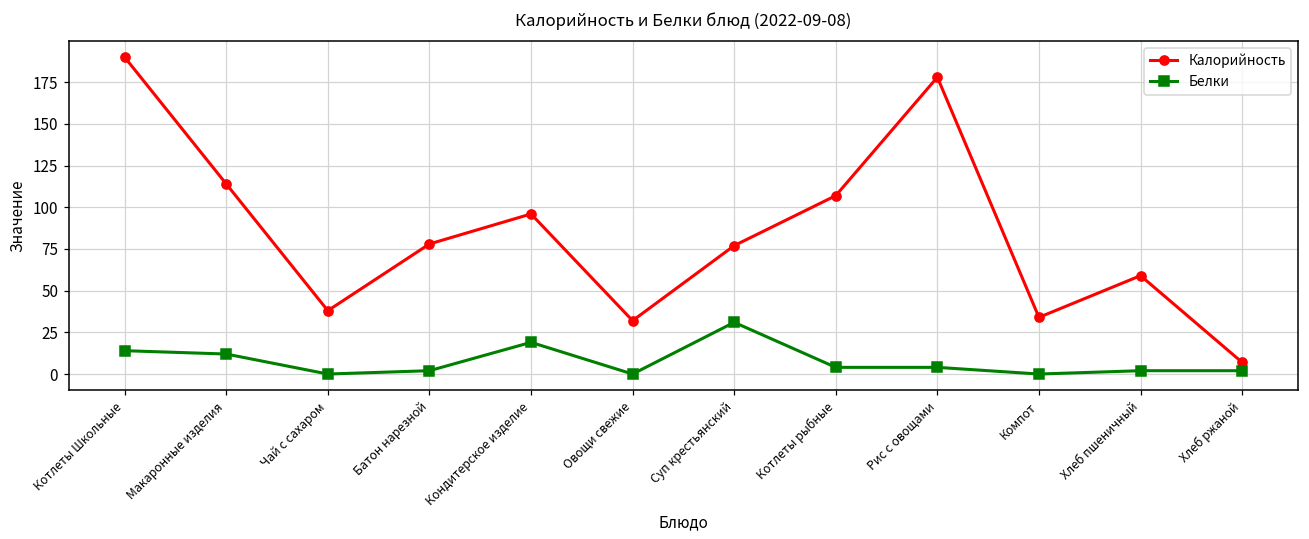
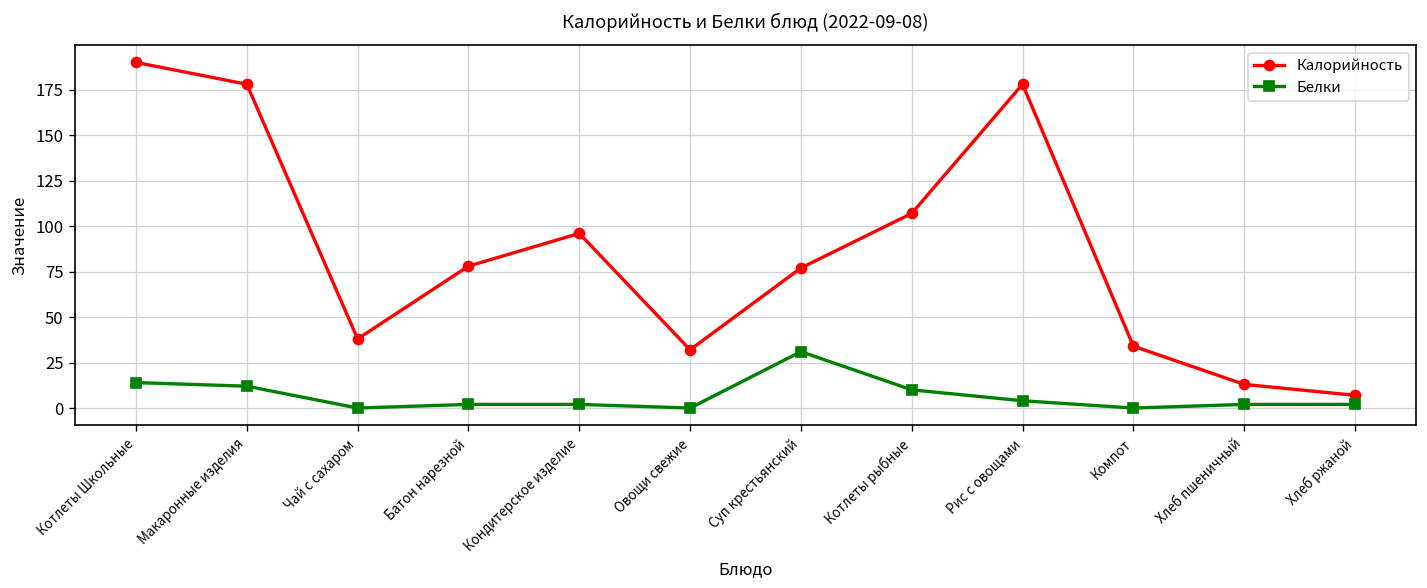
Калорийность, Макаронные изделия: 114 -> 178
Белки, Кондитерское изделие: 19 -> 2
Белки, Котлеты рыбные: 4 -> 10
Калорийность, Хлеб пшеничный: 59 -> 13
